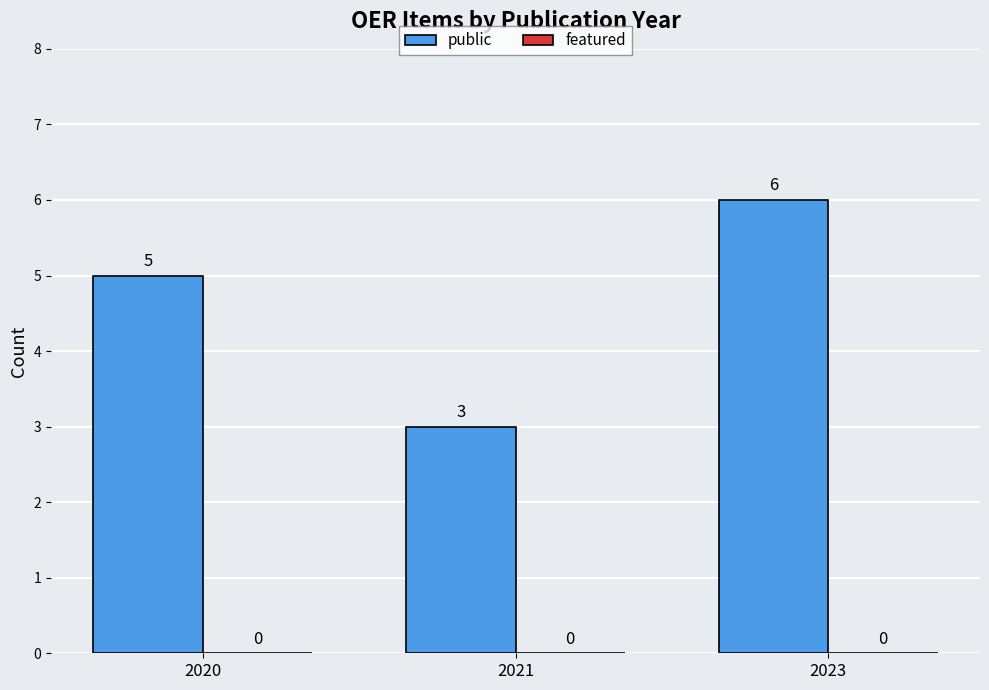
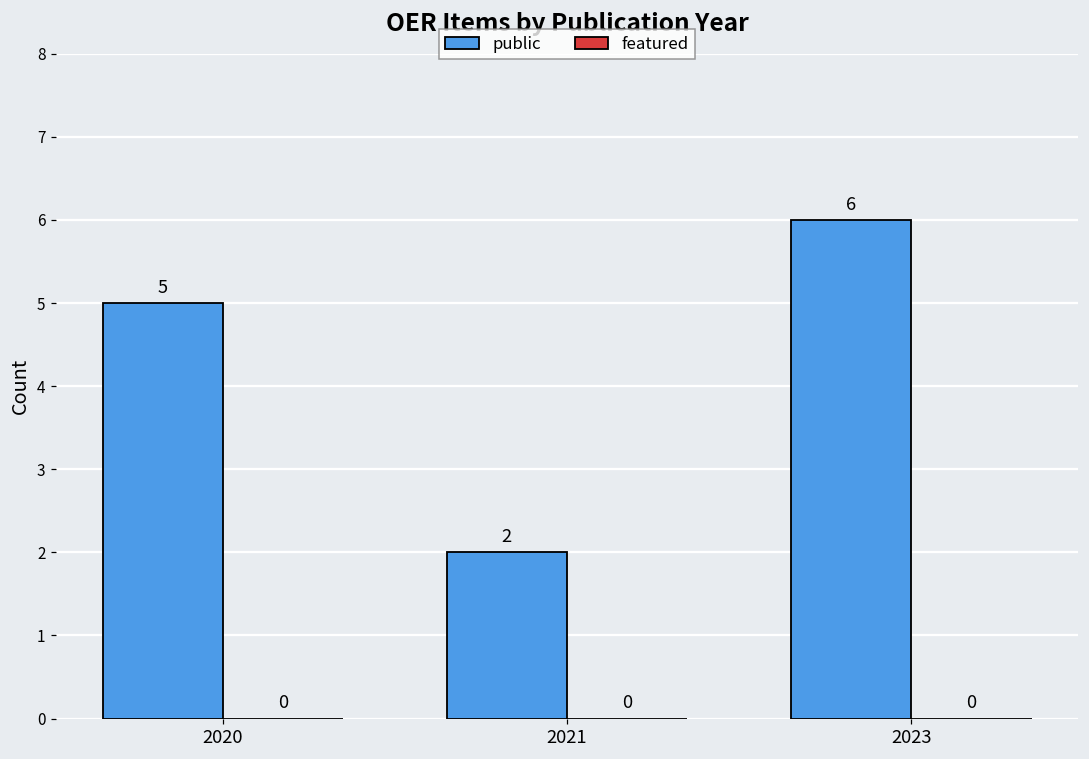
public, 2021: 3 -> 2
